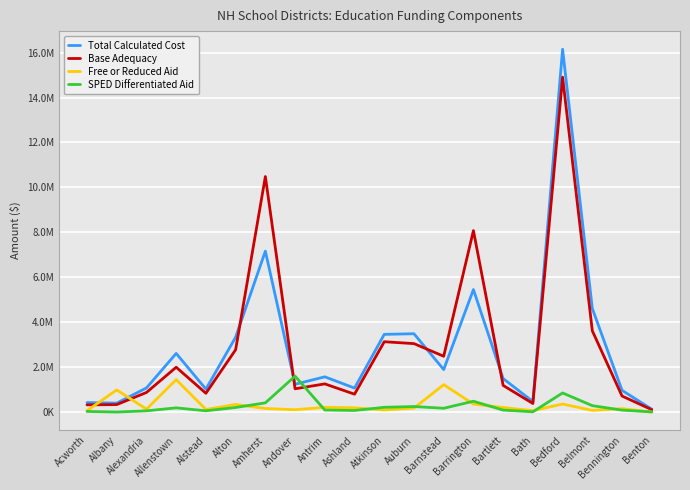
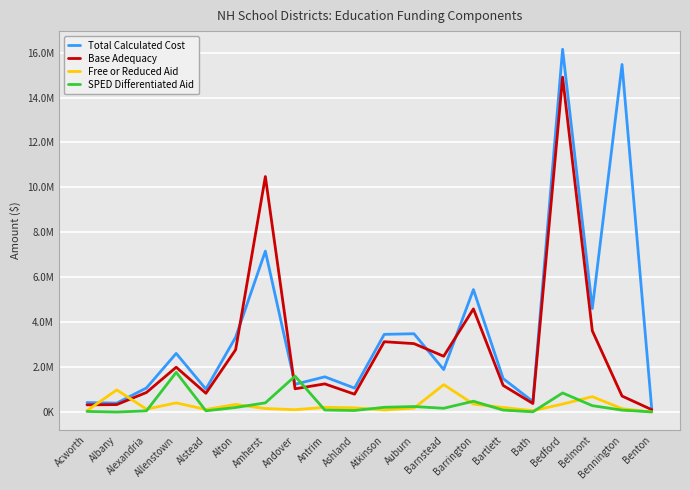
Free or Reduced Aid, Allenstown: 1400000 -> 400000
SPED Differentiated Aid, Allenstown: 200000 -> 1800000
Base Adequacy, Barrington: 8100000 -> 4600000
Free or Reduced Aid, Belmont: 100000 -> 700000
Total Calculated Cost, Bennington: 1000000 -> 15500000
